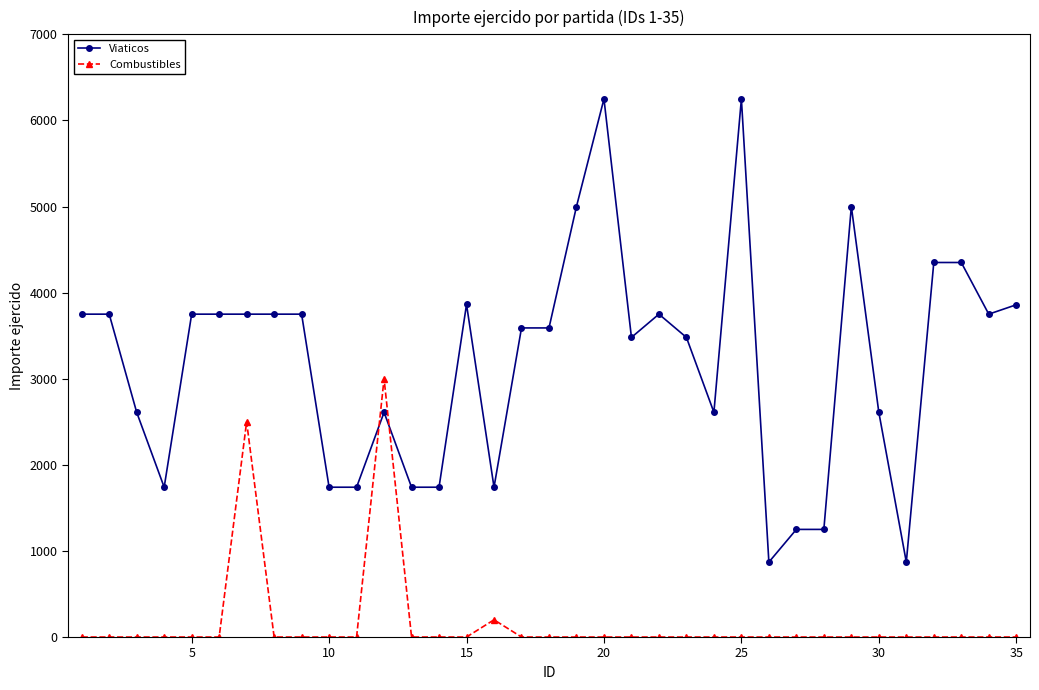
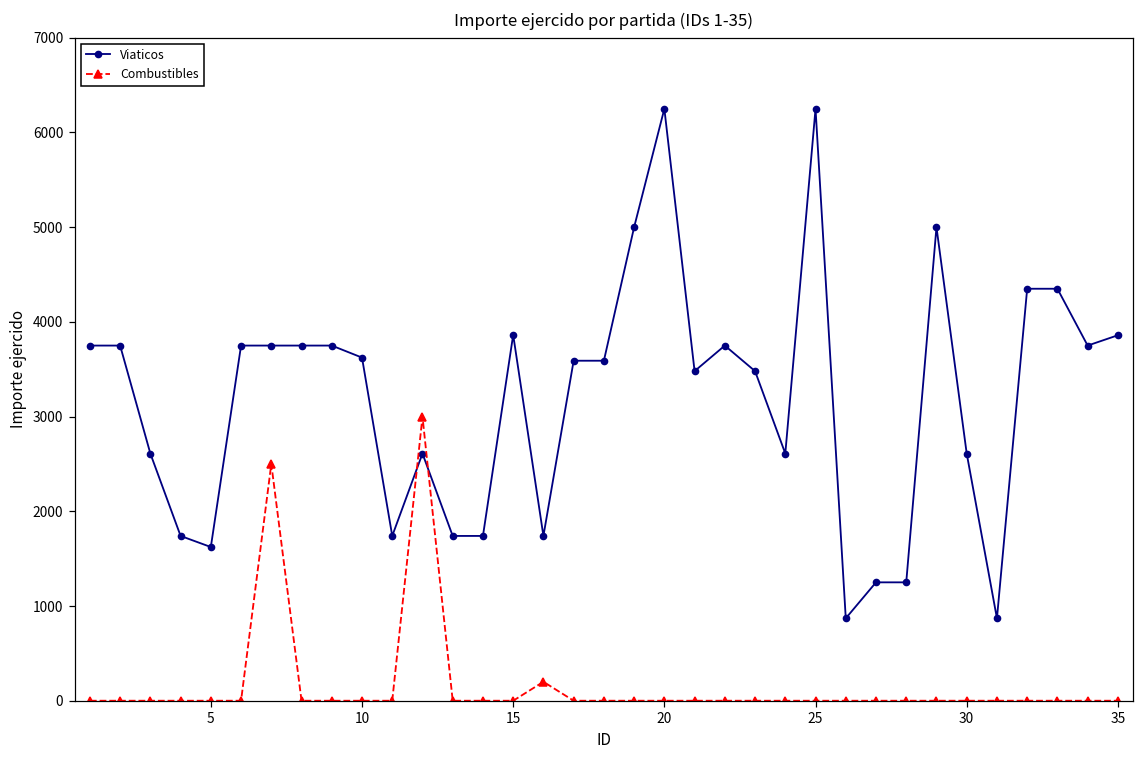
Viaticos, 5: 3800 -> 1600
Viaticos, 10: 1700 -> 3600
